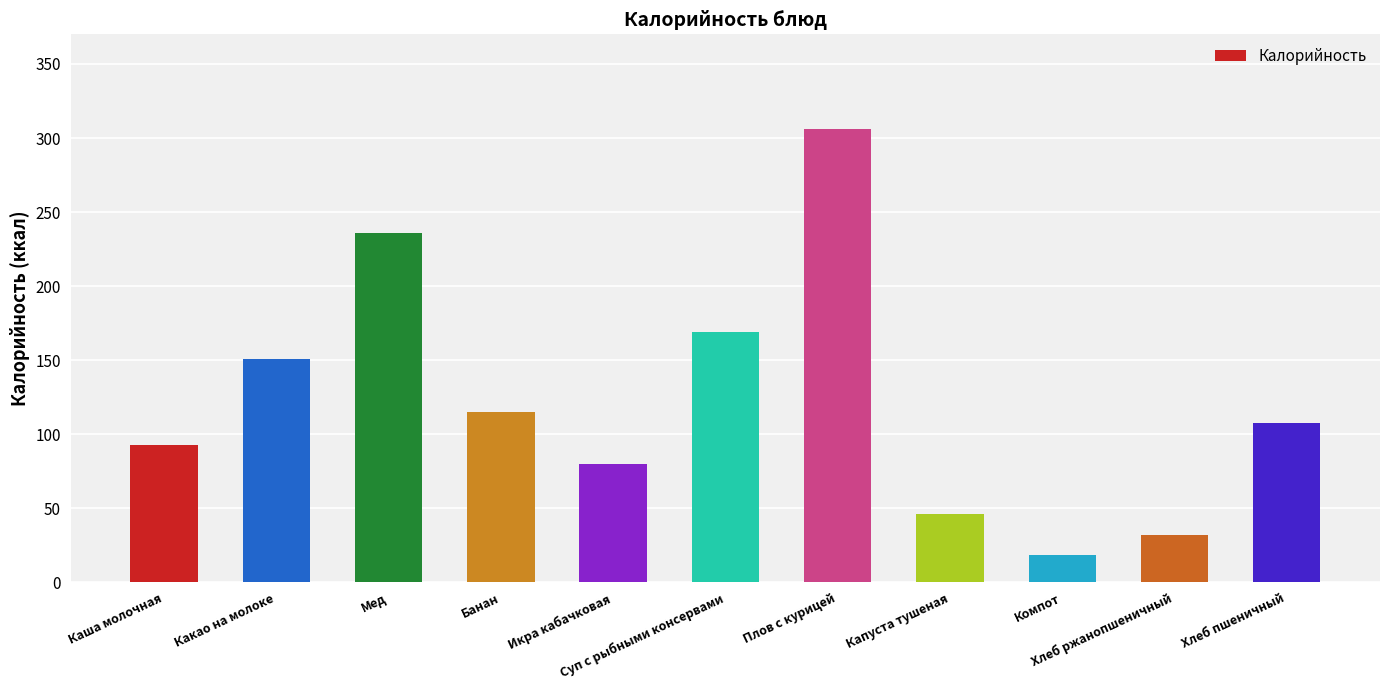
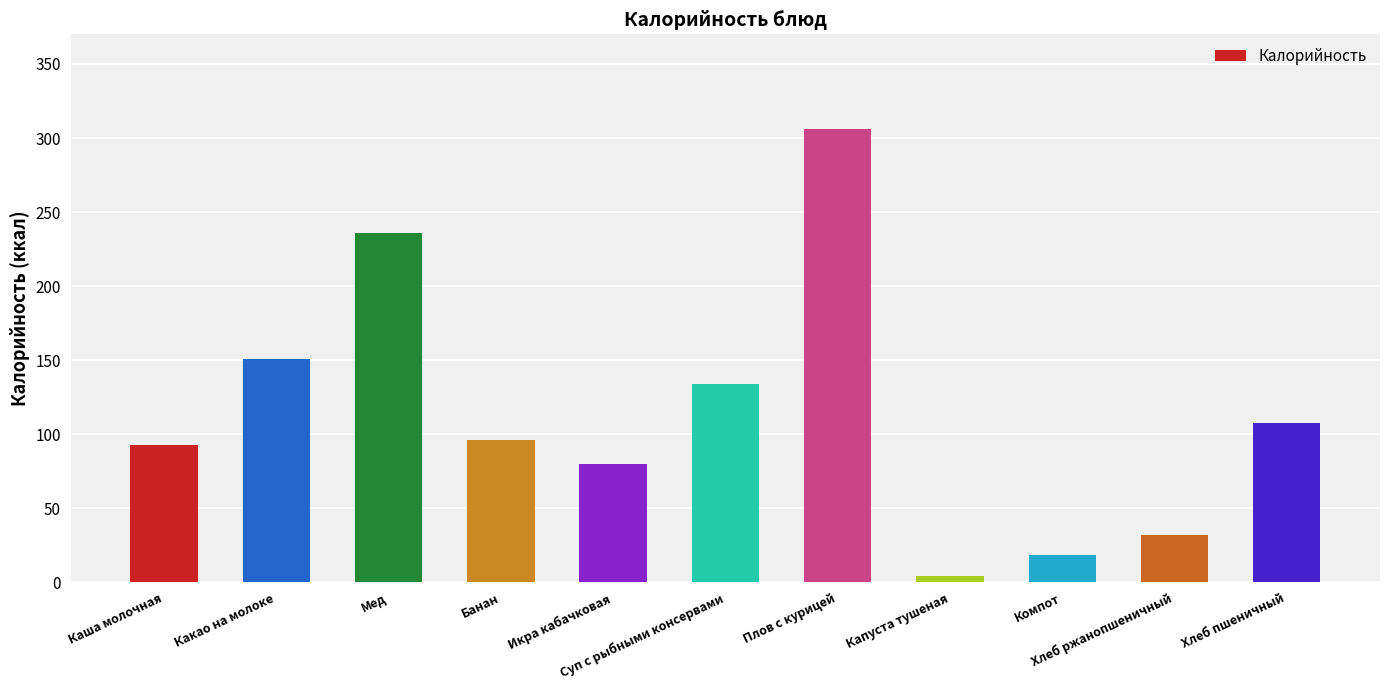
Банан: 115 -> 96
Суп с рыбными консервами: 169 -> 134
Капуста тушеная: 46 -> 4
